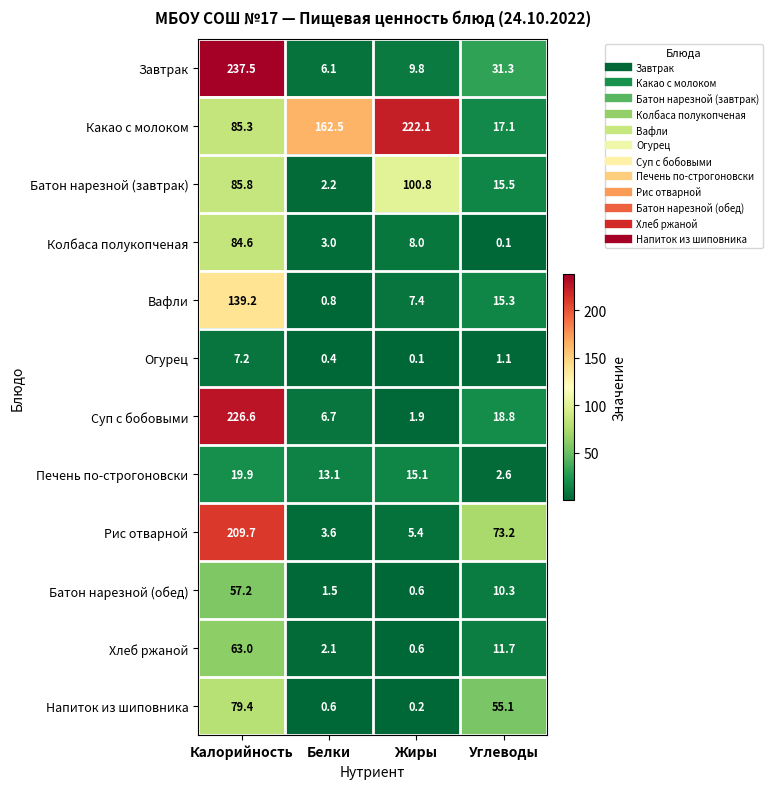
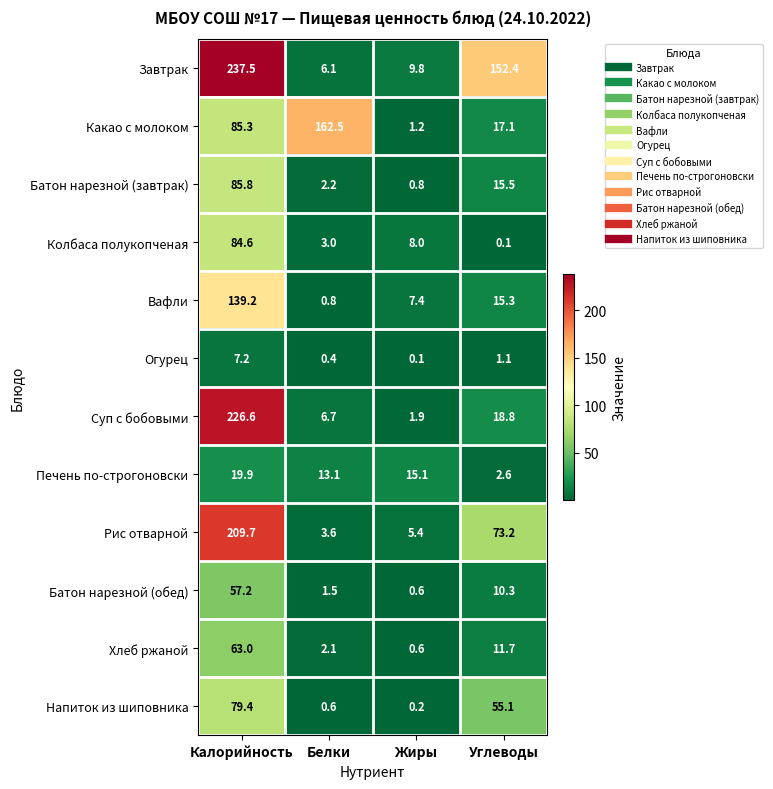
Завтрак, Углеводы: 31.3 -> 152.4
Какао с молоком, Жиры: 222.1 -> 1.2
Батон нарезной (завтрак), Жиры: 100.8 -> 0.8
